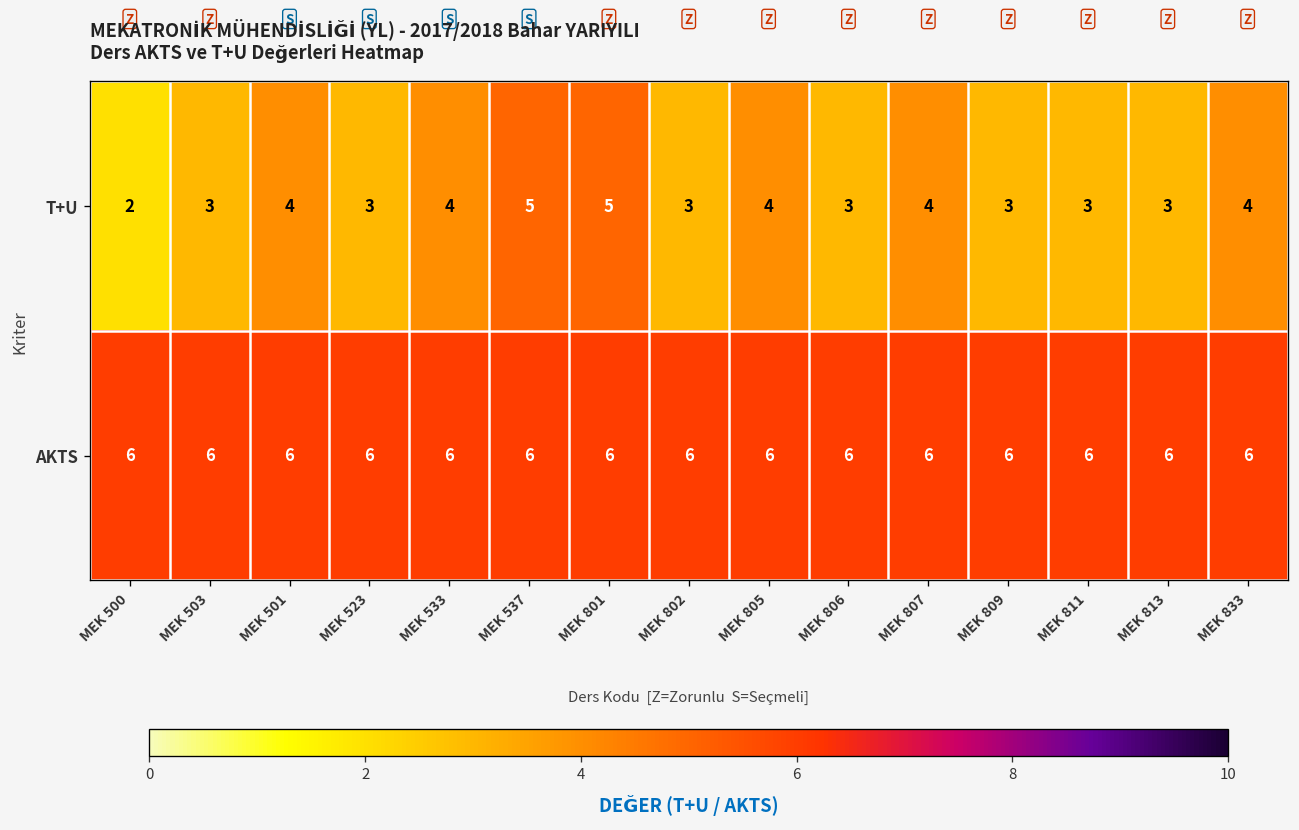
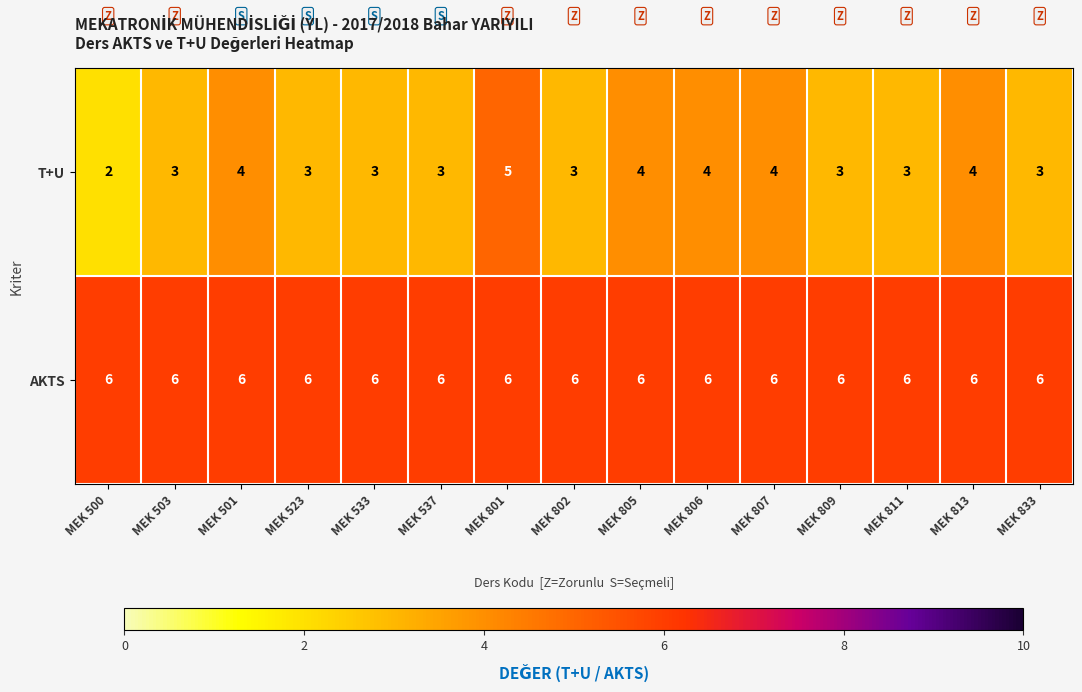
T+U, MEK 533: 4 -> 3
T+U, MEK 537: 5 -> 3
T+U, MEK 806: 3 -> 4
T+U, MEK 813: 3 -> 4
T+U, MEK 833: 4 -> 3
